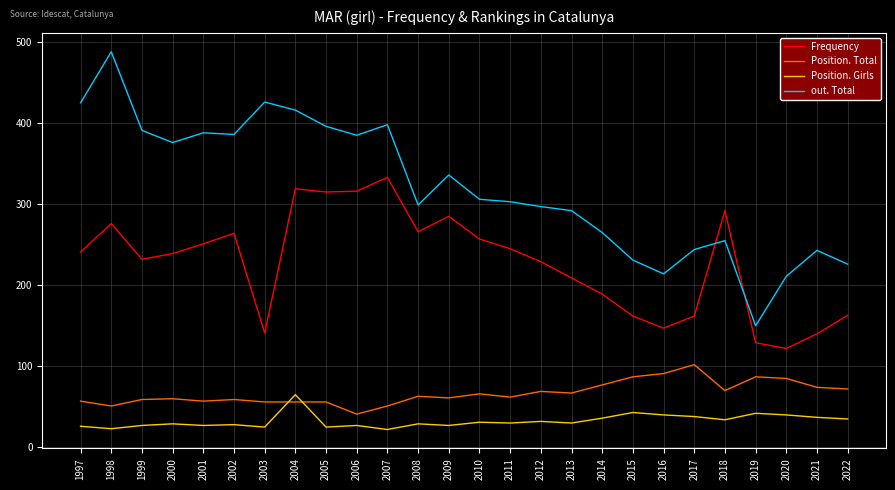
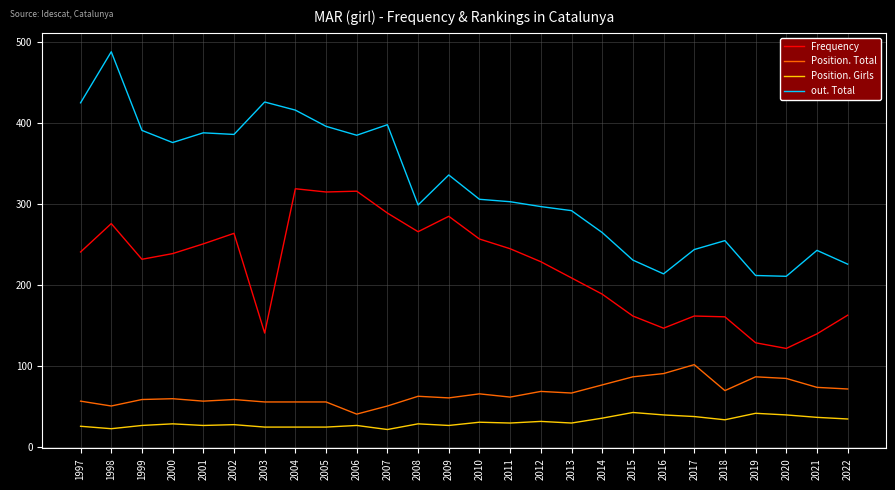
Position. Girls, 2004: 70 -> 30
Frequency, 2007: 330 -> 290
Frequency, 2018: 290 -> 160
out. Total, 2019: 150 -> 210
